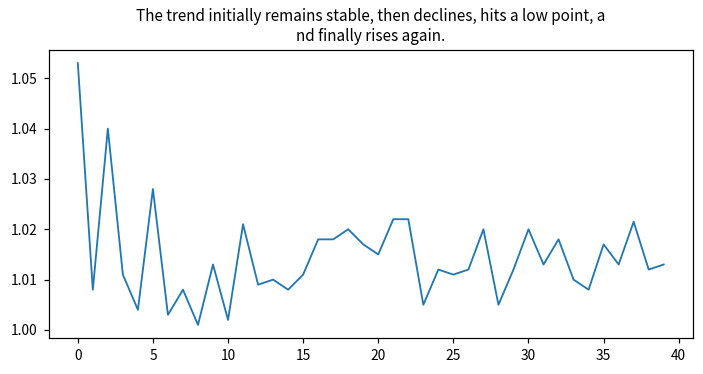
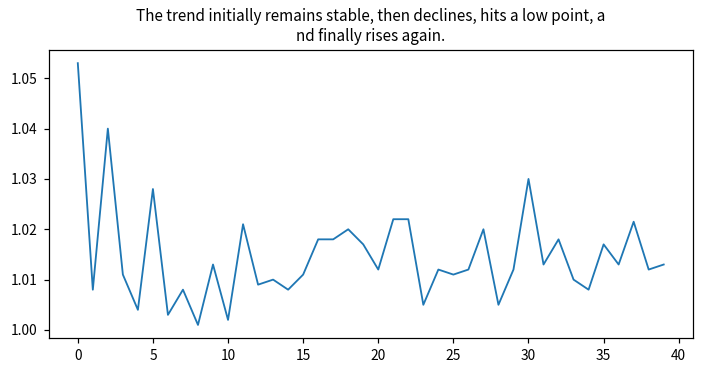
20: 1.015 -> 1.012
30: 1.02 -> 1.03
